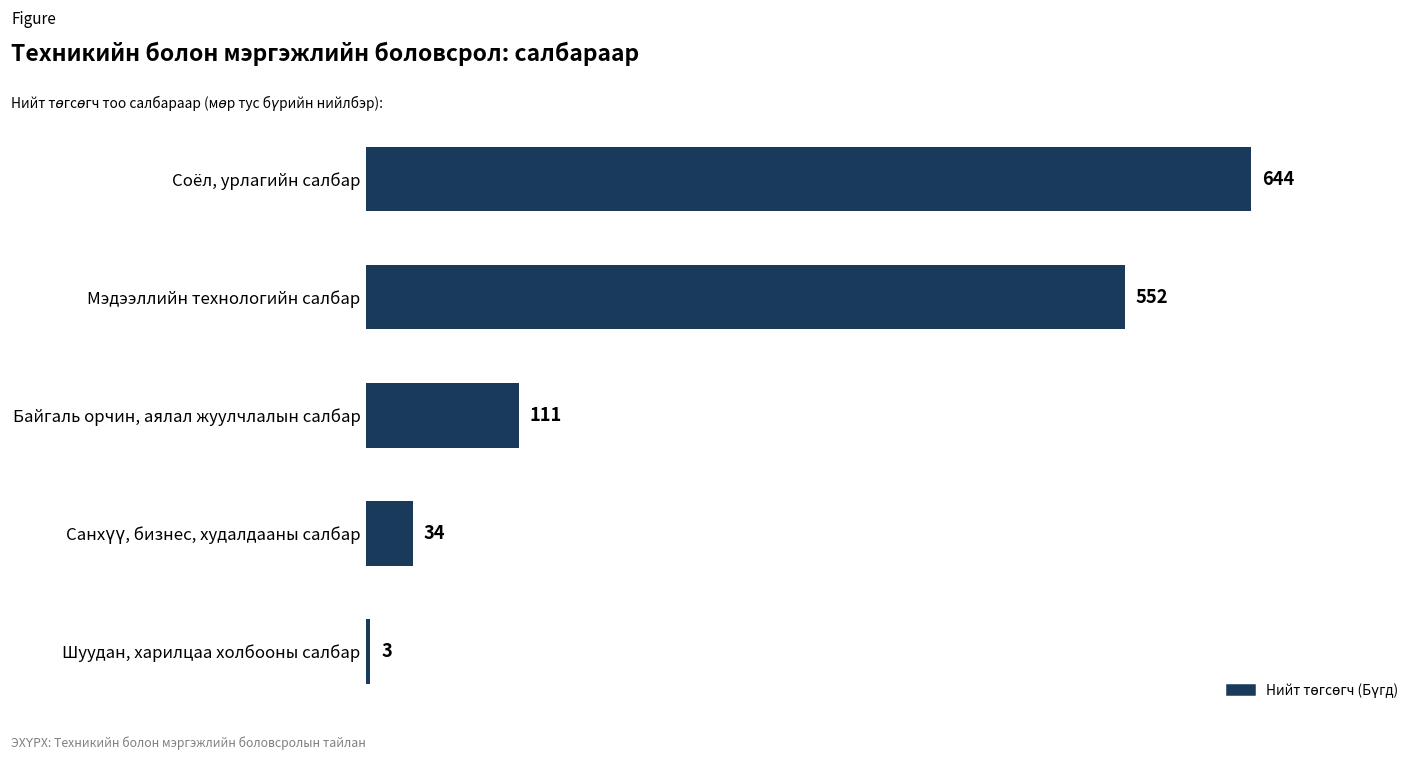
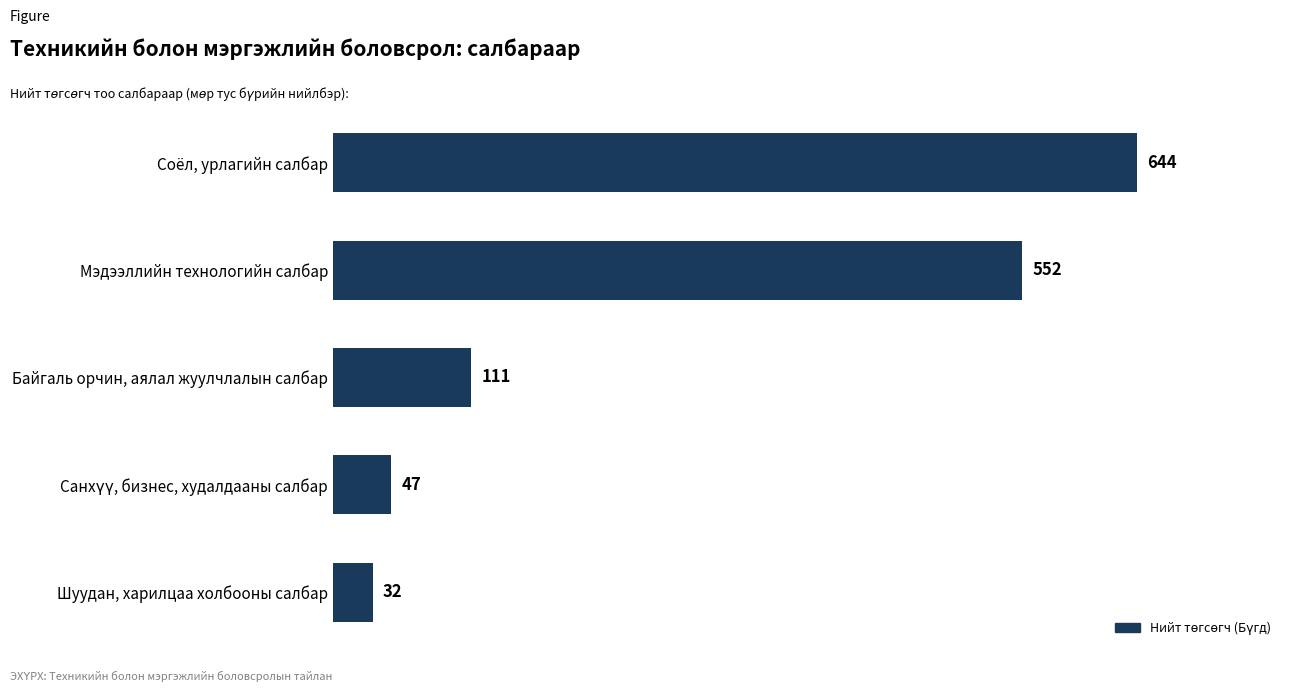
Санхүү, бизнес, худалдааны салбар: 34 -> 47
Шуудан, харилцаа холбооны салбар: 3 -> 32
